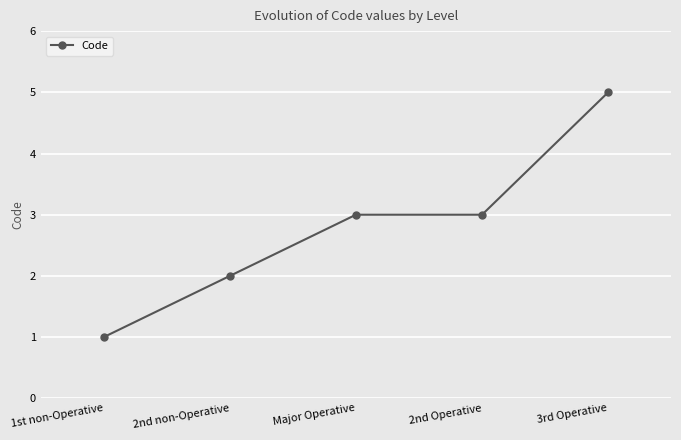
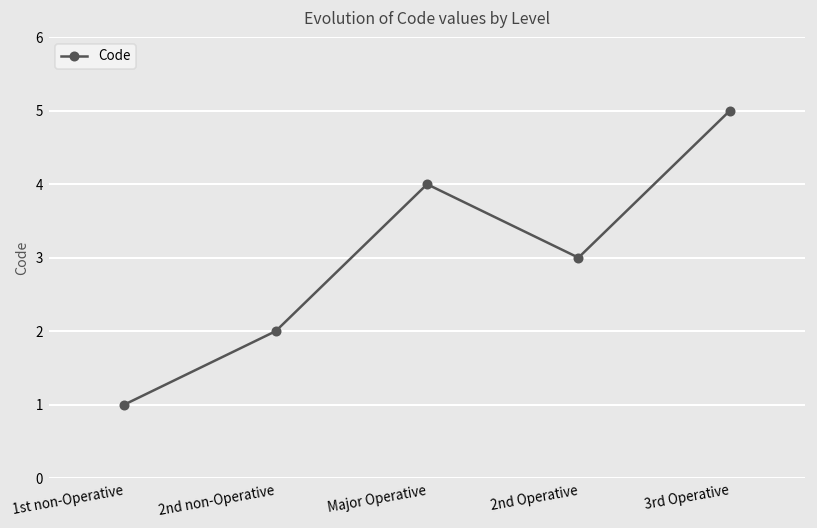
Major Operative: 3 -> 4
